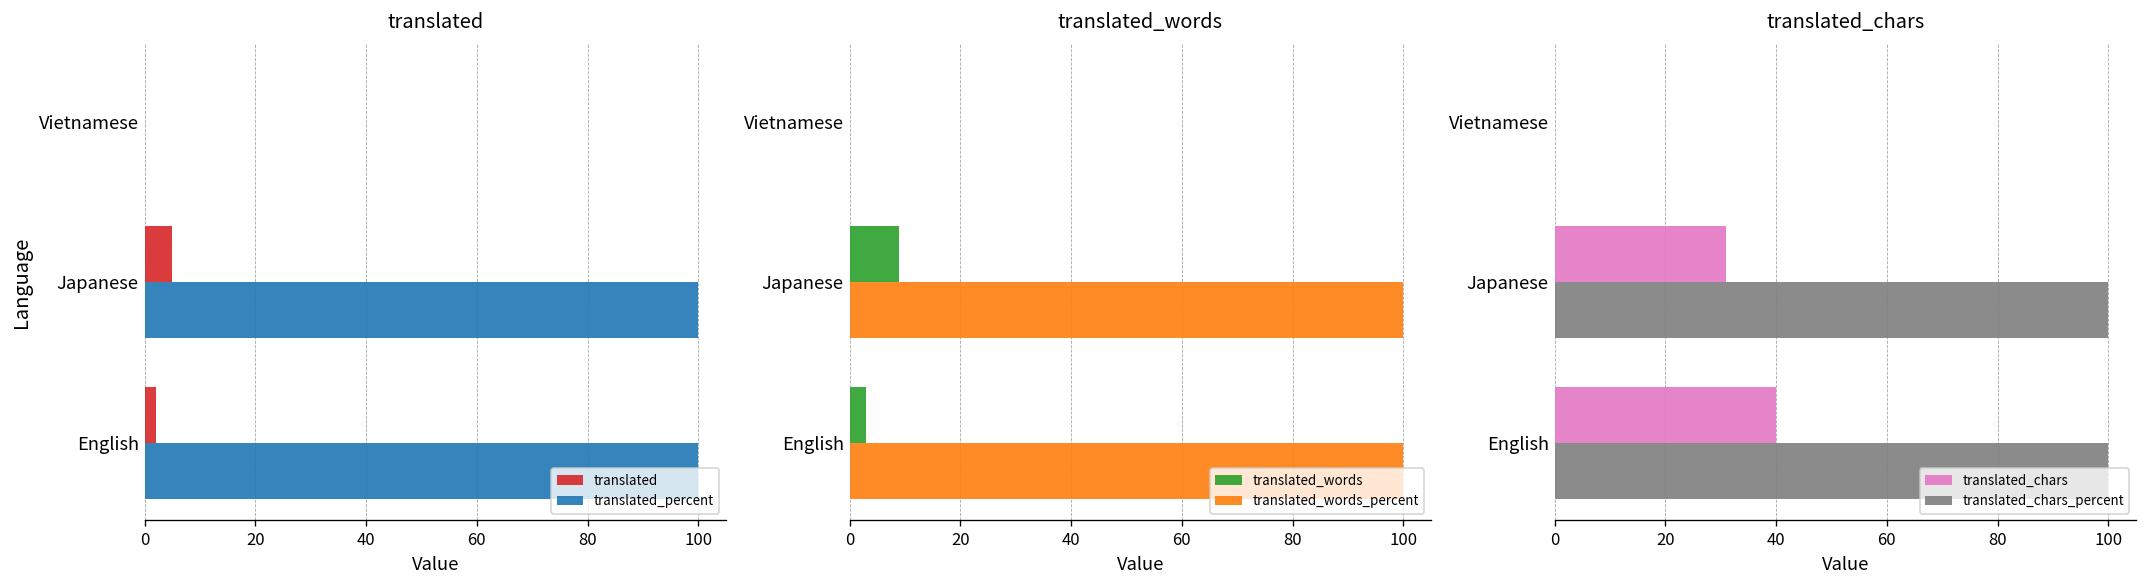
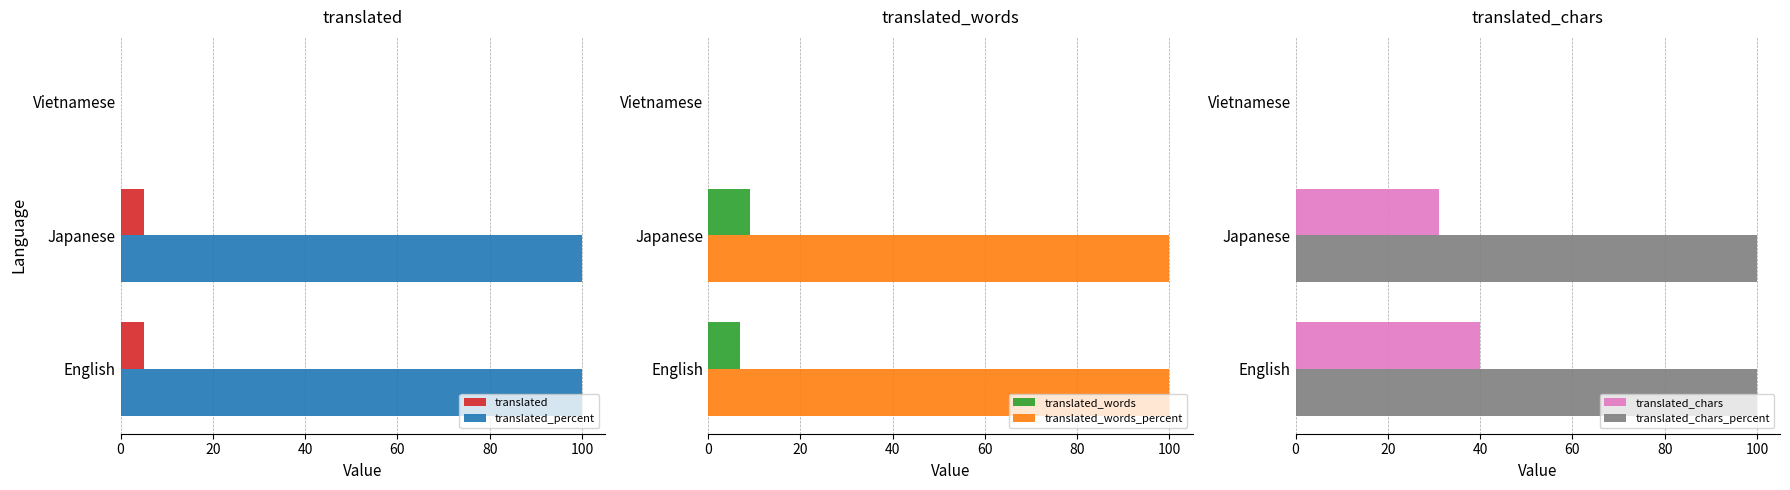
translated, translated, English: 2 -> 5
translated_words, translated_words, English: 3 -> 7
